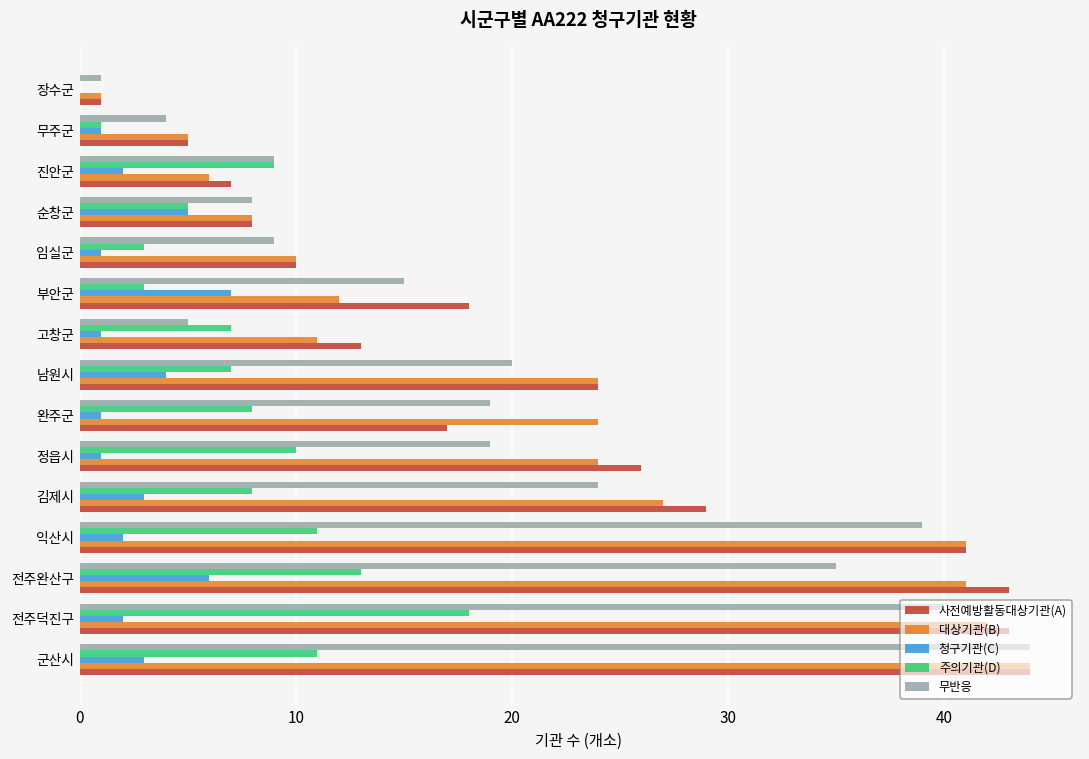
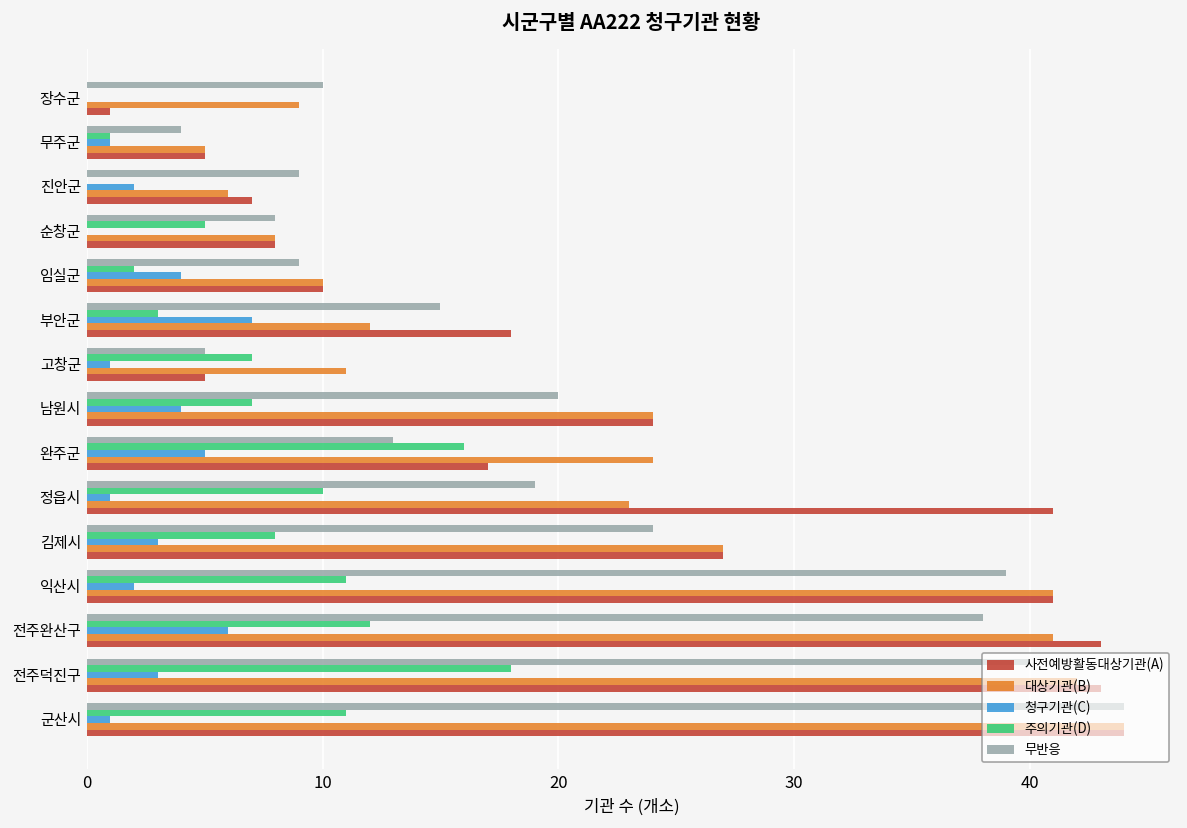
무반응, 장수군: 1 -> 10
대상기관(B), 장수군: 1 -> 9
주의기관(D), 진안군: 9 -> 0
청구기관(C), 순창군: 5 -> 0
주의기관(D), 임실군: 3 -> 2
청구기관(C), 임실군: 1 -> 4
사전예방활동대상기관(A), 고창군: 13 -> 5
무반응, 완주군: 19 -> 13
주의기관(D), 완주군: 8 -> 16
청구기관(C), 완주군: 1 -> 5
대상기관(B), 정읍시: 24 -> 23
사전예방활동대상기관(A), 정읍시: 26 -> 41
사전예방활동대상기관(A), 김제시: 29 -> 27
무반응, 전주완산구: 35 -> 38
주의기관(D), 전주완산구: 13 -> 12
청구기관(C), 전주덕진구: 2 -> 3
청구기관(C), 군산시: 3 -> 1
